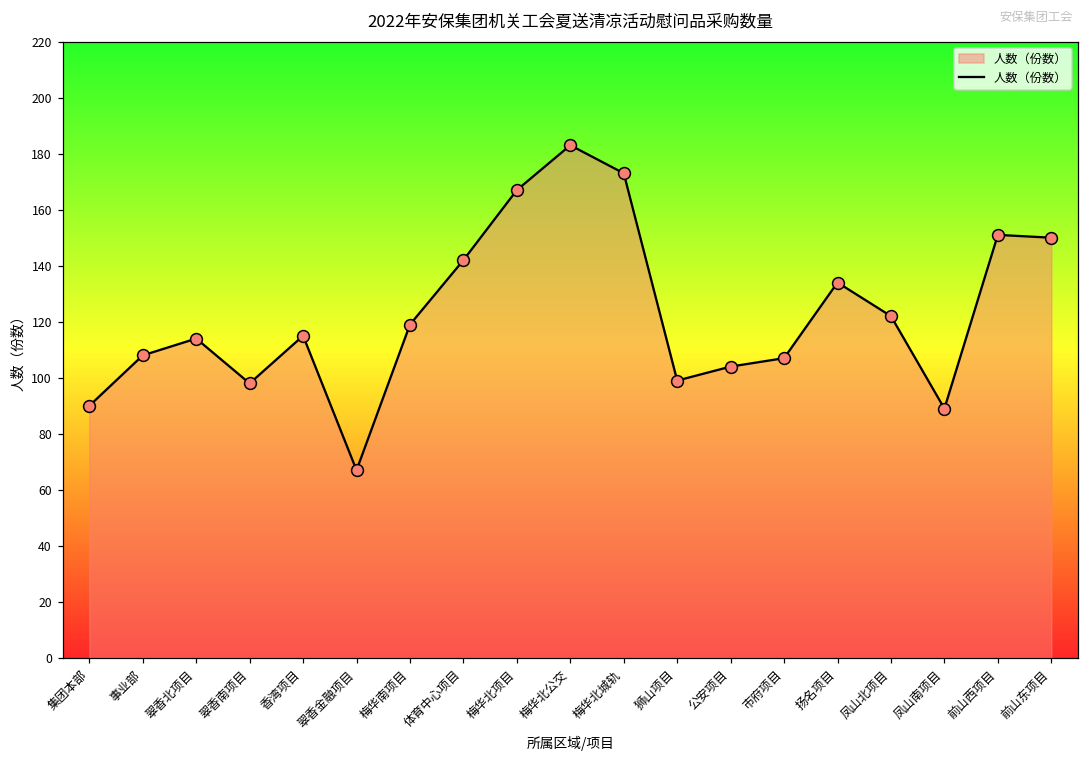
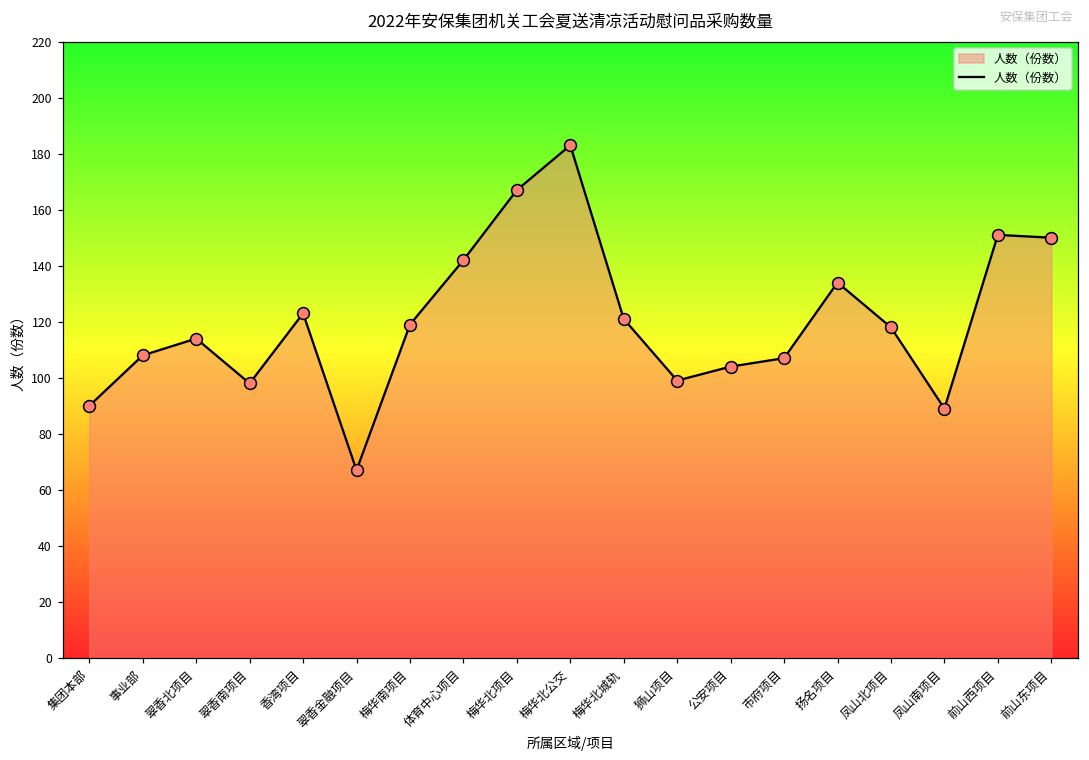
香湾项目: 115 -> 123
梅华北城轨: 173 -> 121
凤山北项目: 122 -> 118
